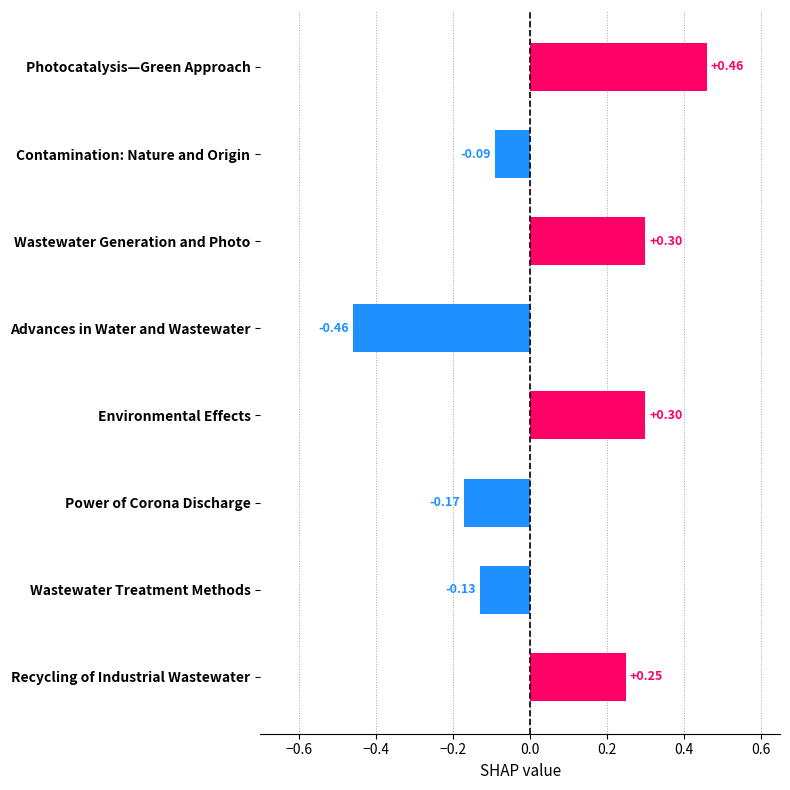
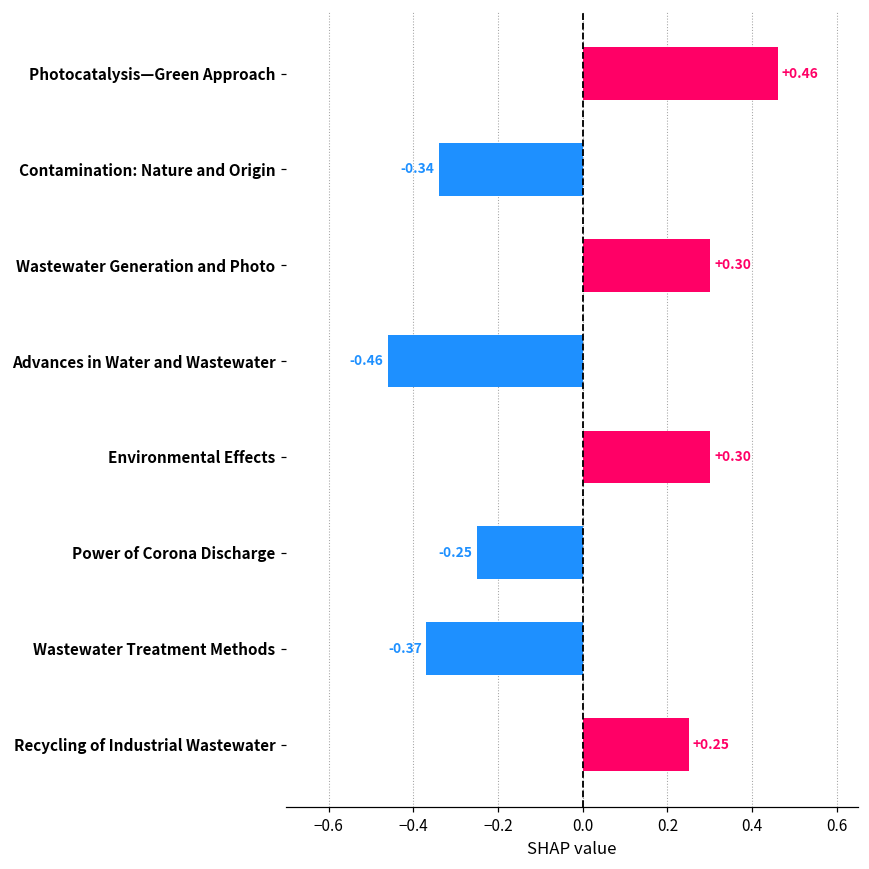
Contamination: Nature and Origin: -0.09 -> -0.34
Power of Corona Discharge: -0.17 -> -0.25
Wastewater Treatment Methods: -0.13 -> -0.37
